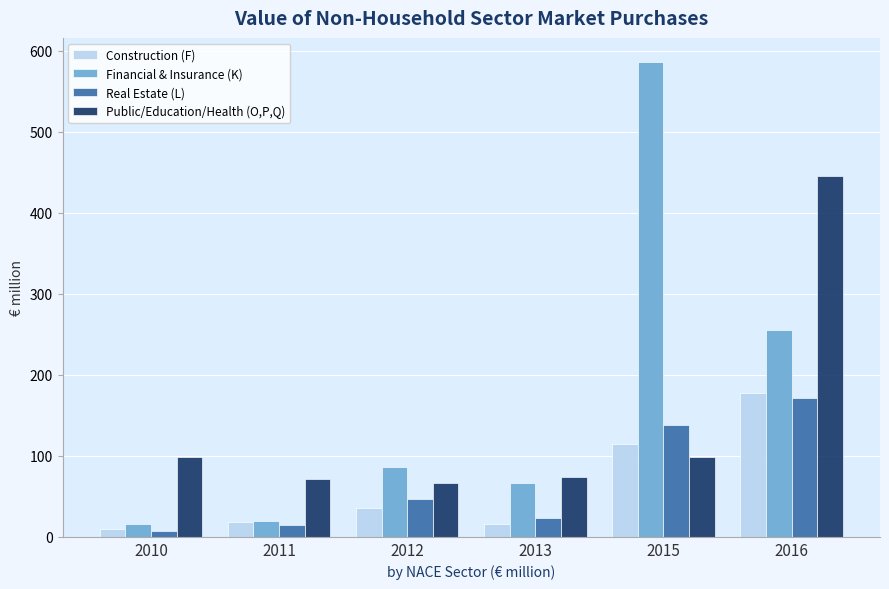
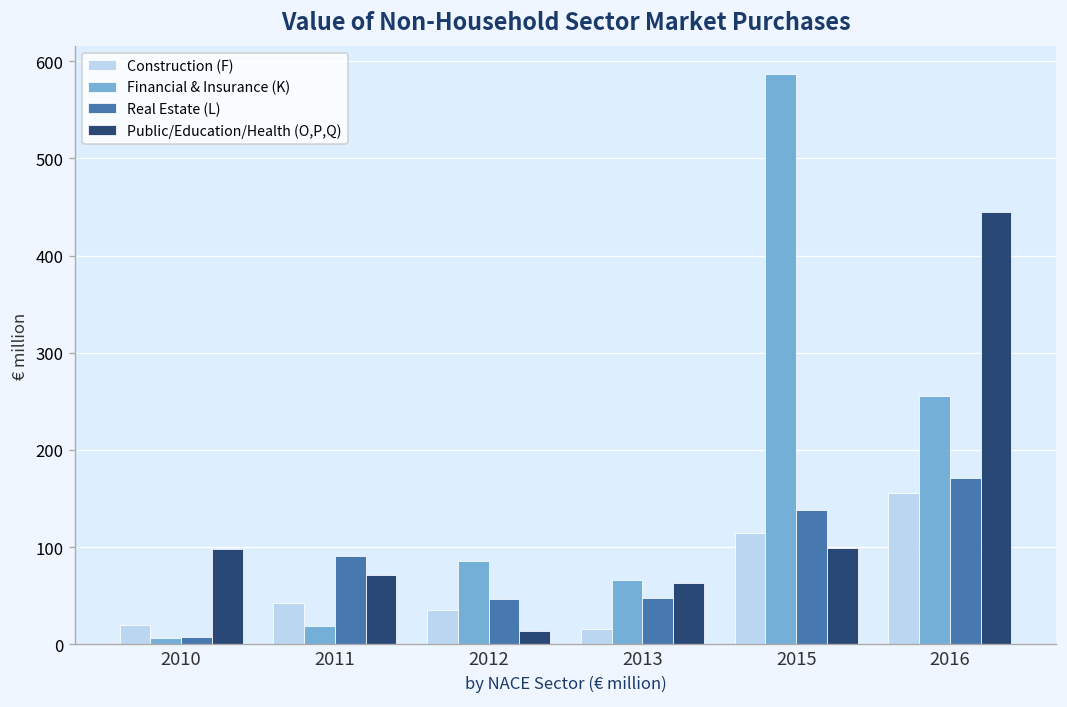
Construction (F), 2010: 10 -> 20
Financial & Insurance (K), 2010: 20 -> 10
Construction (F), 2011: 20 -> 40
Real Estate (L), 2011: 10 -> 90
Public/Education/Health (O,P,Q), 2012: 70 -> 10
Real Estate (L), 2013: 20 -> 50
Public/Education/Health (O,P,Q), 2013: 70 -> 60
Construction (F), 2016: 180 -> 160
